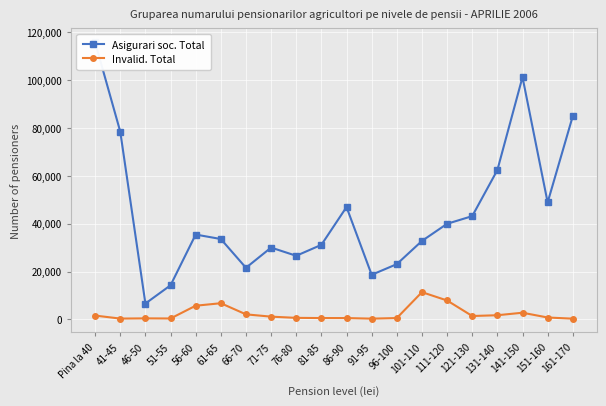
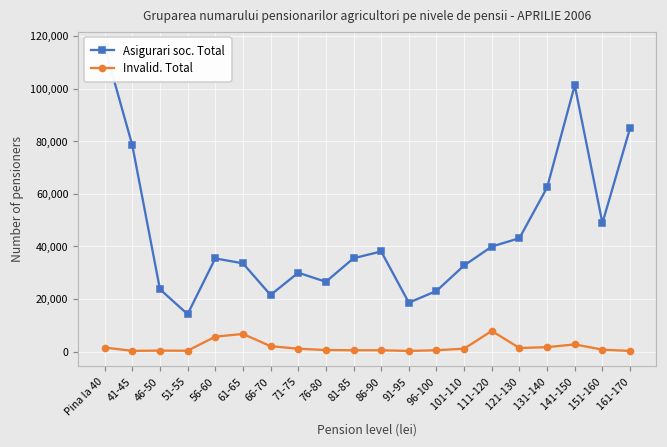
Asigurari soc. Total, 46-50: 7,000 -> 24,000
Asigurari soc. Total, 81-85: 31,000 -> 36,000
Asigurari soc. Total, 86-90: 47,000 -> 38,000
Invalid. Total, 101-110: 11,000 -> 1,000
